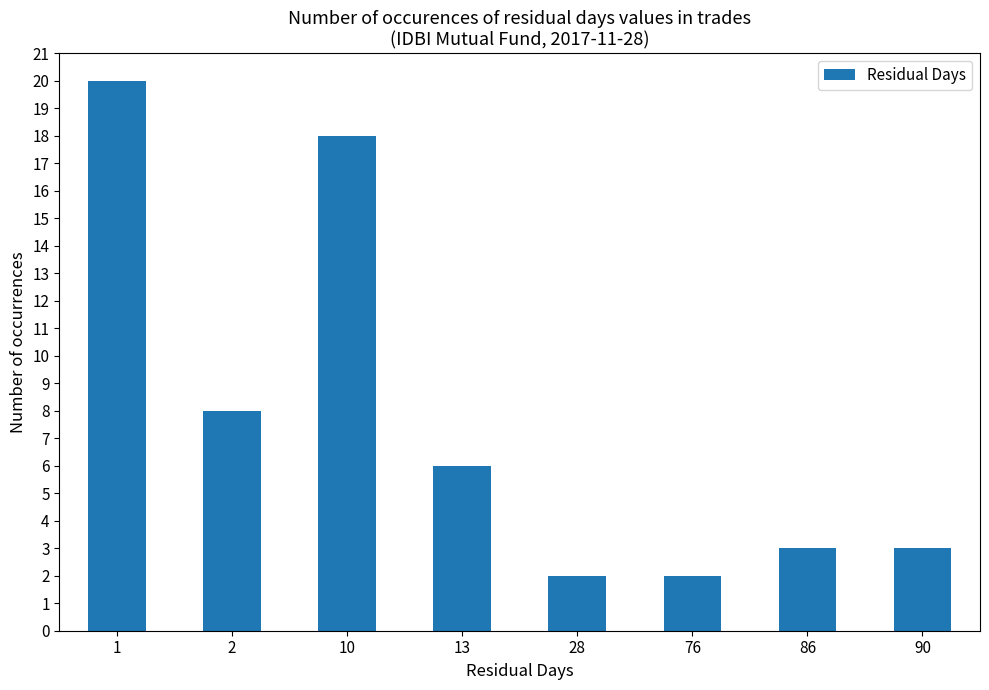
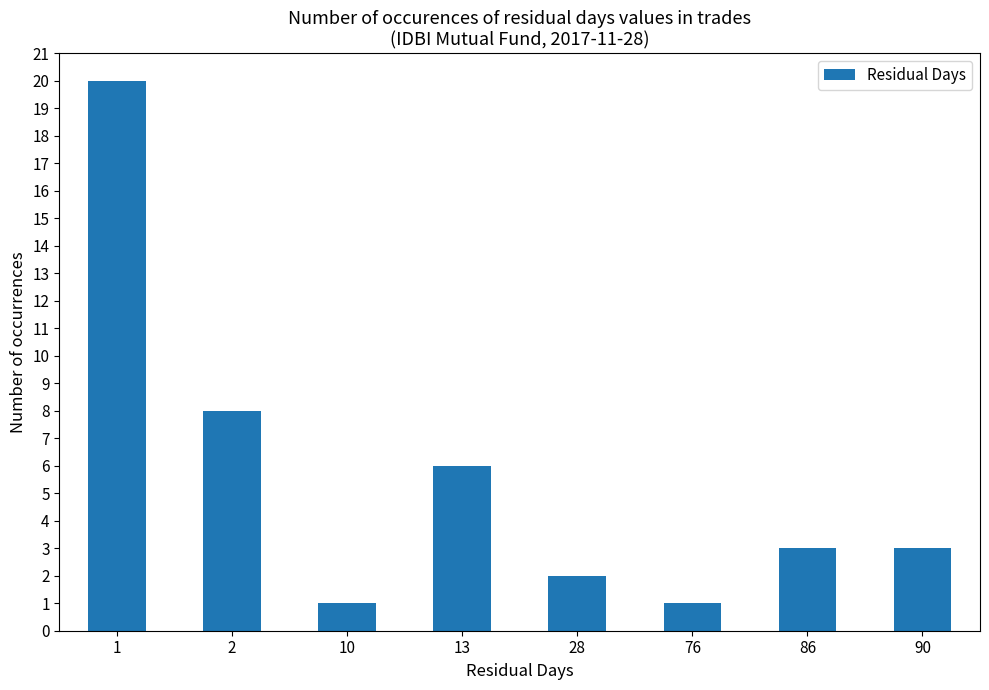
10: 18 -> 1
76: 2 -> 1
